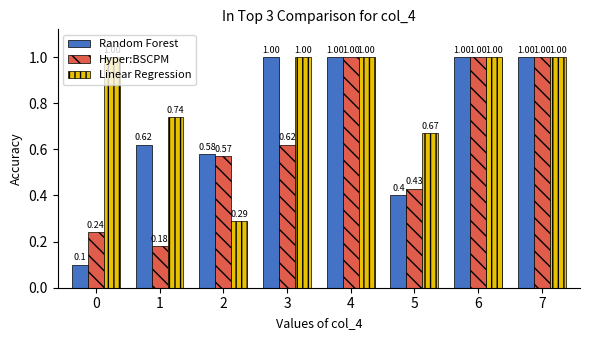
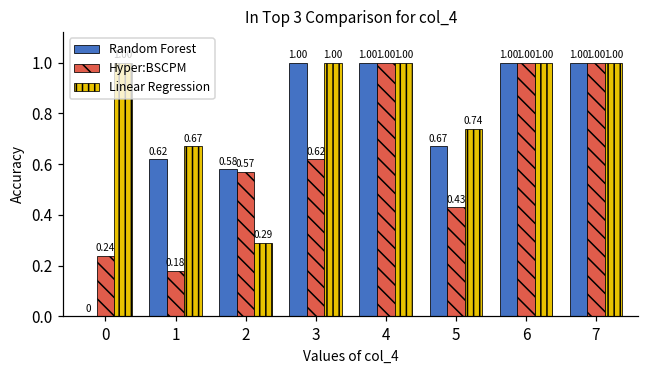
Random Forest, 0: 0.1 -> 0
Linear Regression, 1: 0.74 -> 0.67
Random Forest, 5: 0.4 -> 0.67
Linear Regression, 5: 0.67 -> 0.74
